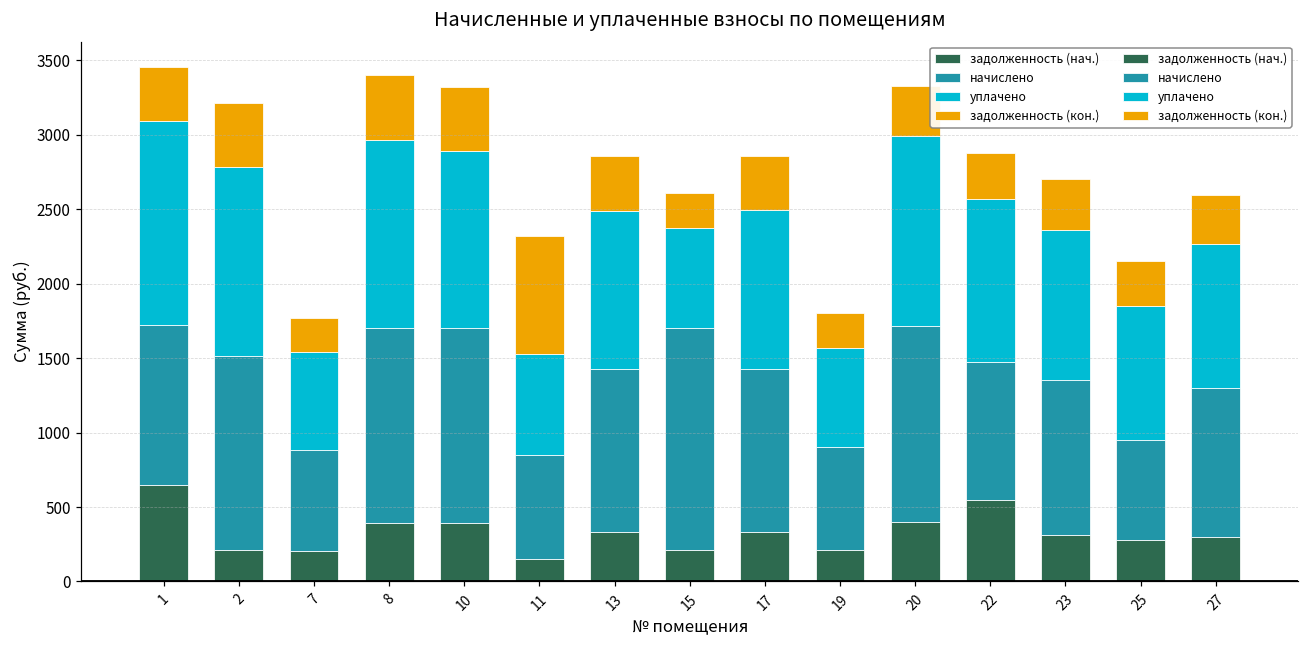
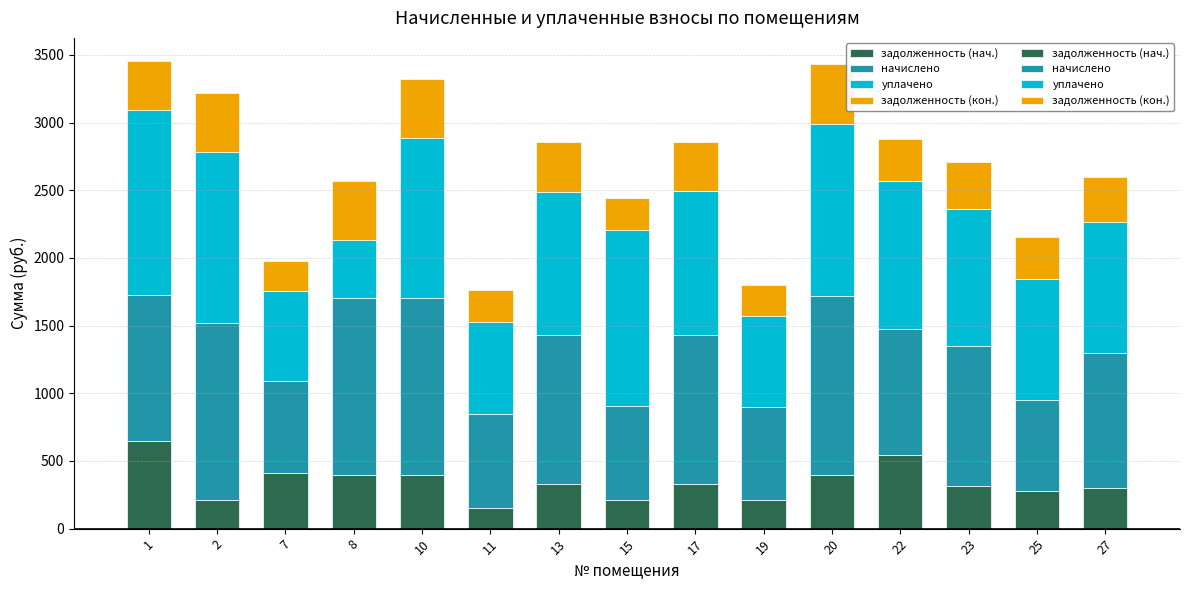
задолженность (нач.), 7: 210 -> 410
уплачено, 8: 1270 -> 430
задолженность (кон.), 11: 790 -> 230
начислено, 15: 1490 -> 700
уплачено, 15: 670 -> 1300
задолженность (кон.), 20: 340 -> 440
